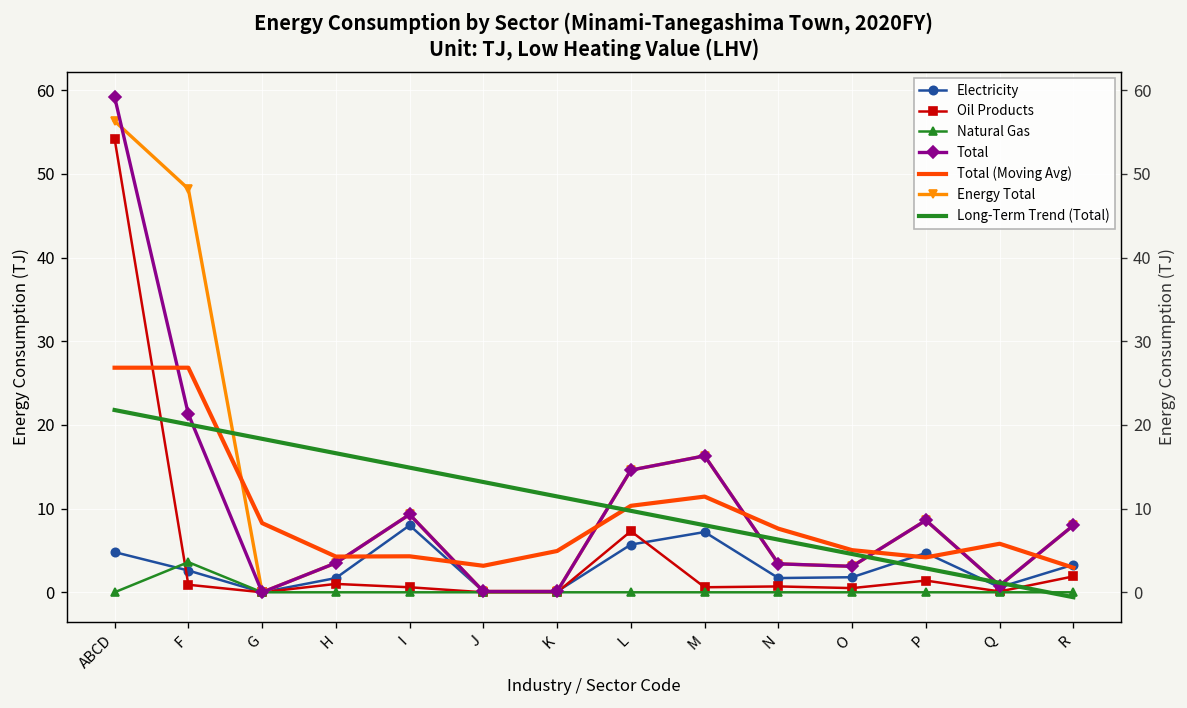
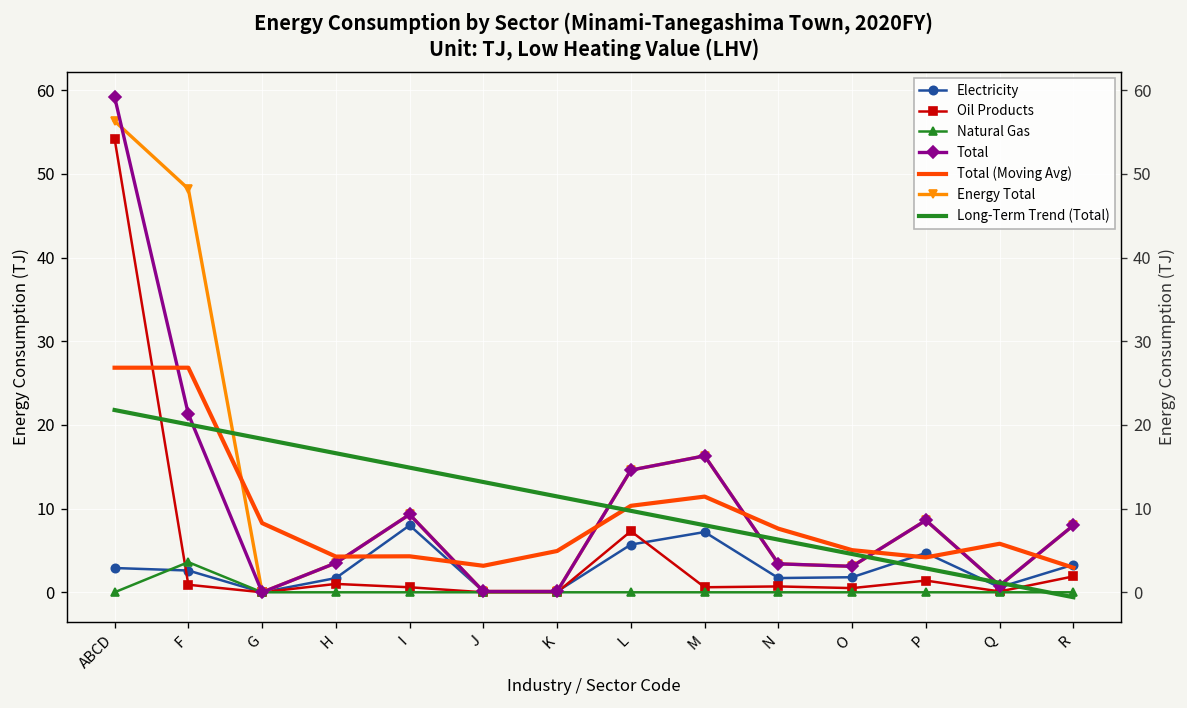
Electricity, ABCD: 5 -> 3
